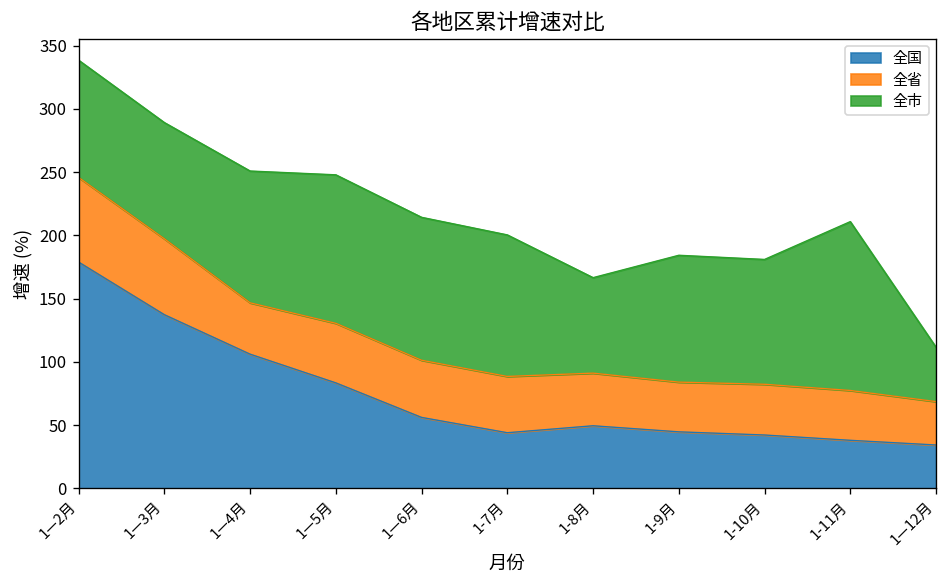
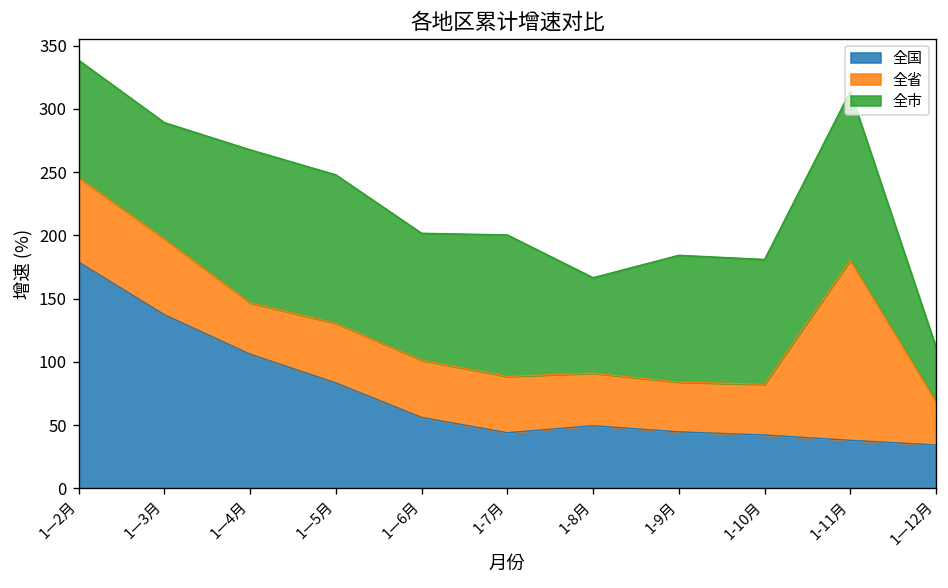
全市, 1—4月: 104 -> 121
全市, 1—6月: 113 -> 100
全省, 1-11月: 39 -> 142
